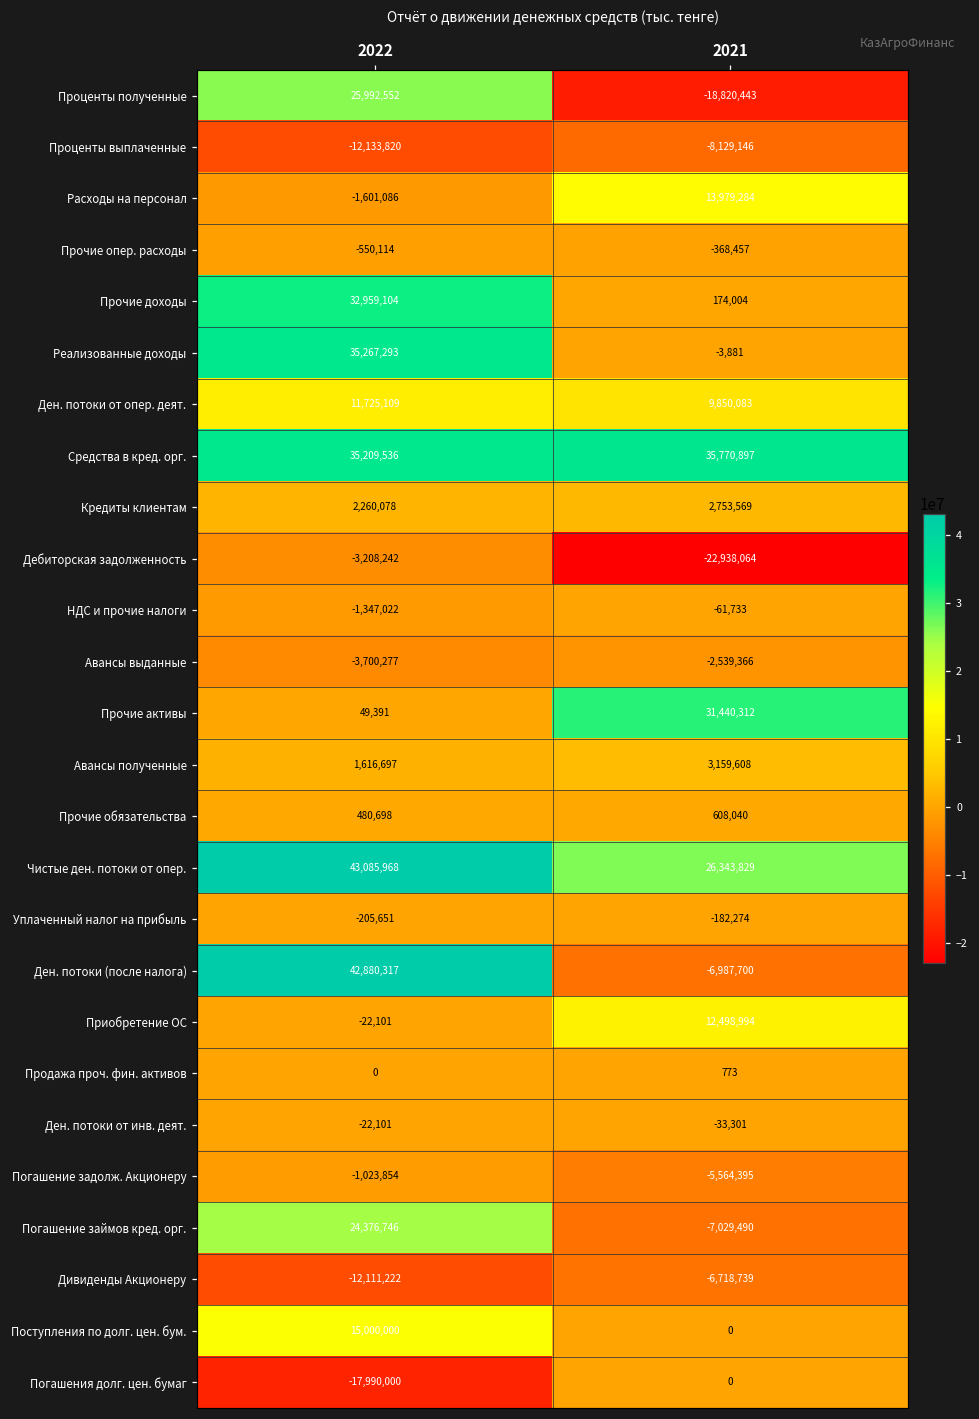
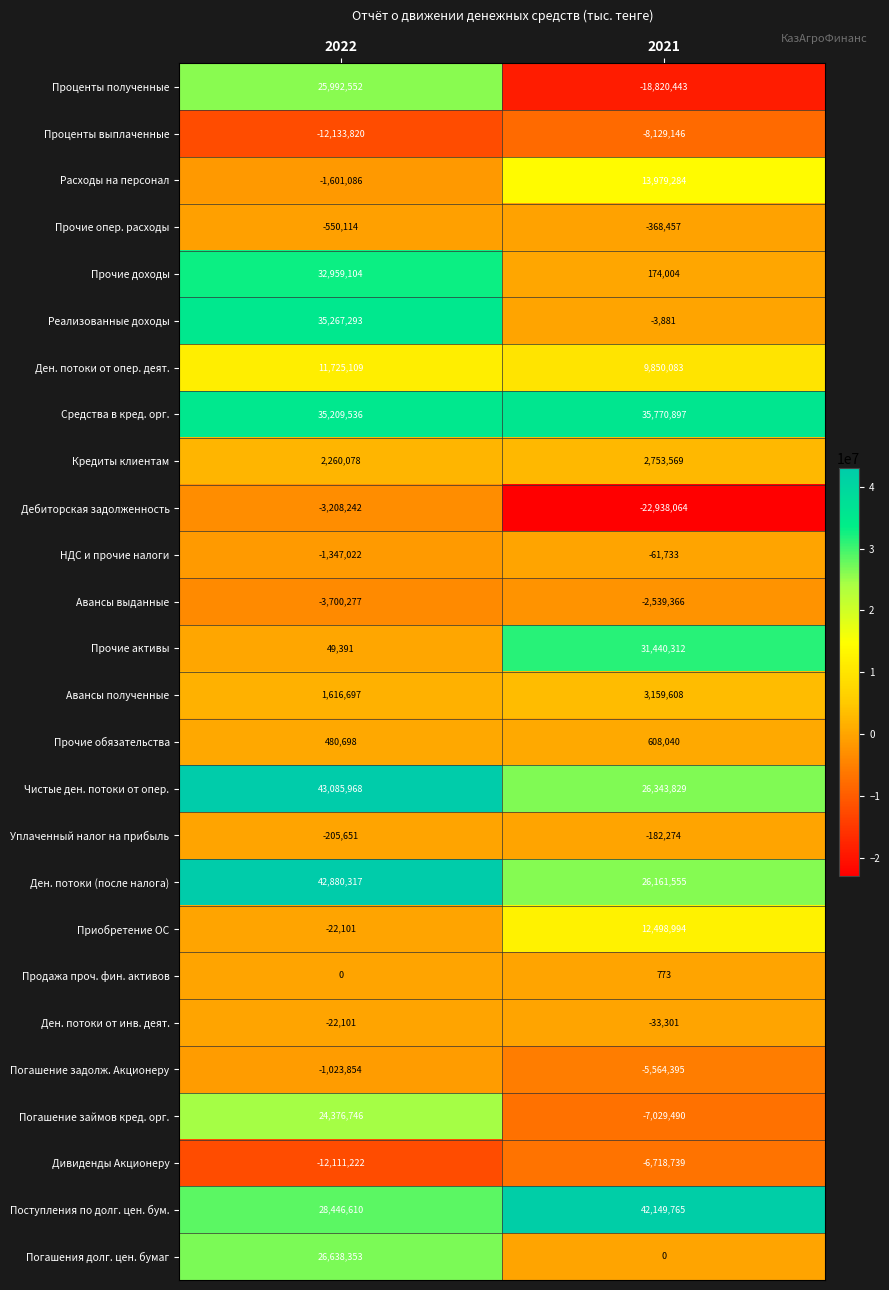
Ден. потоки (после налога), 2021: -6,987,700 -> 26,161,555
Поступления по долг. цен. бум., 2022: 15,000,000 -> 28,446,610
Поступления по долг. цен. бум., 2021: 0 -> 42,149,765
Погашения долг. цен. бумаг, 2022: -17,990,000 -> 26,638,353
